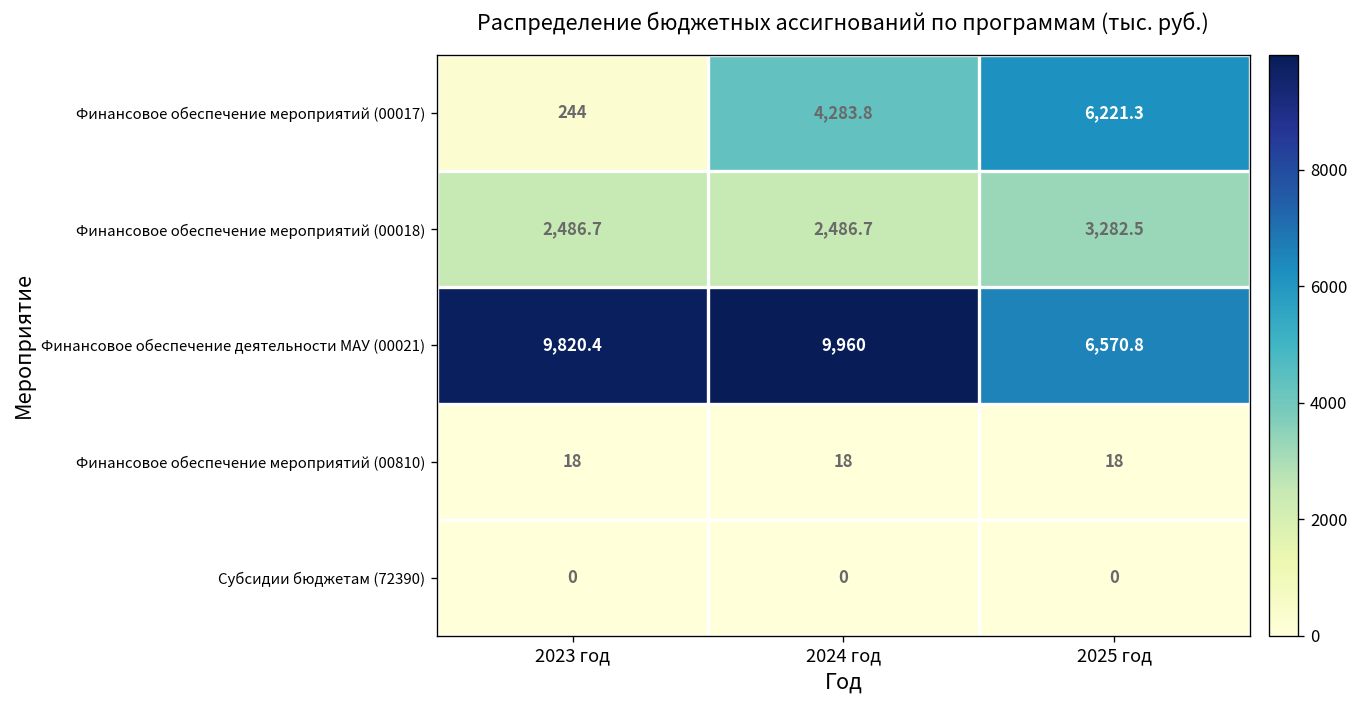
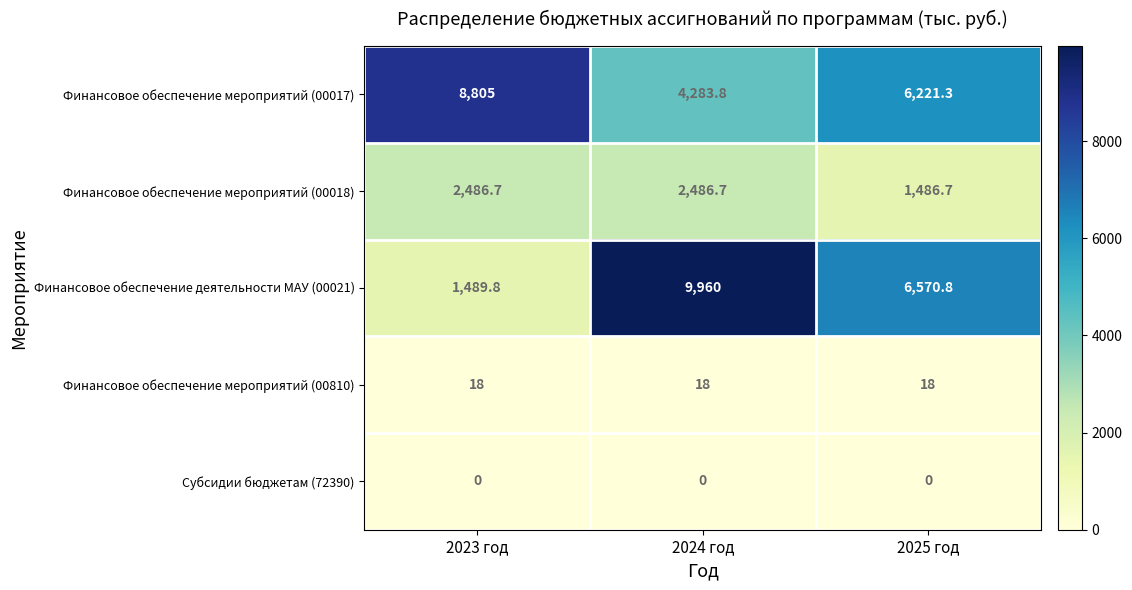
Финансовое обеспечение мероприятий (00017), 2023 год: 244 -> 8,805
Финансовое обеспечение мероприятий (00018), 2025 год: 3,282.5 -> 1,486.7
Финансовое обеспечение деятельности МАУ (00021), 2023 год: 9,820.4 -> 1,489.8
